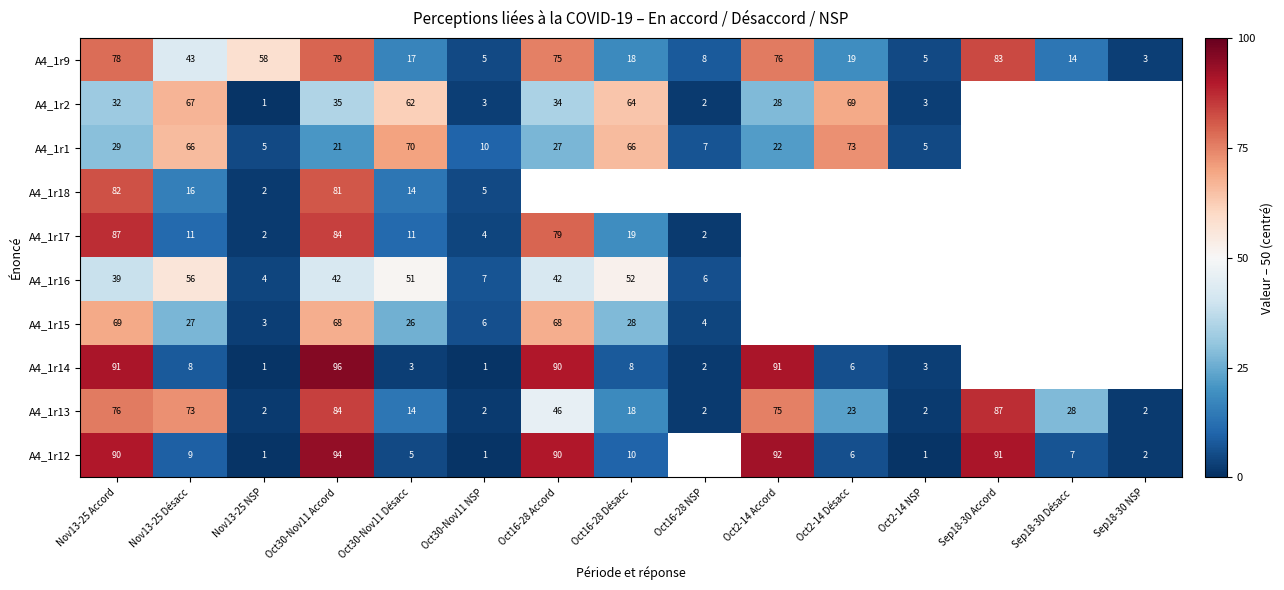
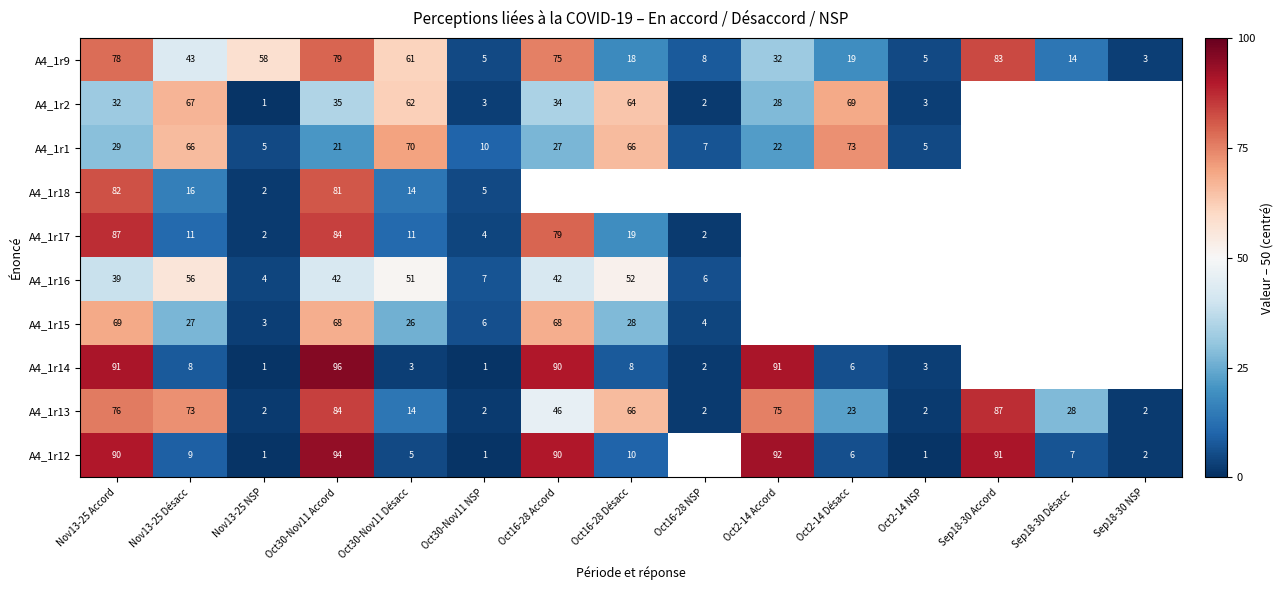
A4_1r9, Oct30-Nov11 Désacc: 17 -> 61
A4_1r9, Oct2-14 Accord: 76 -> 32
A4_1r13, Oct16-28 Désacc: 18 -> 66
